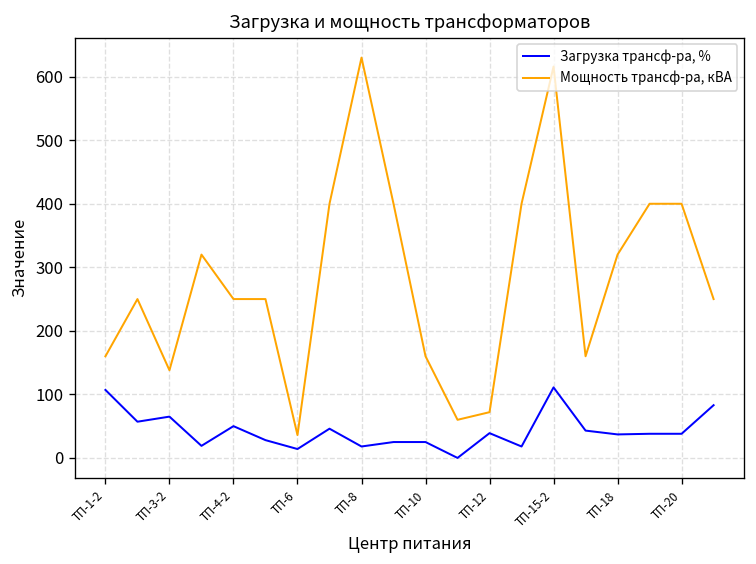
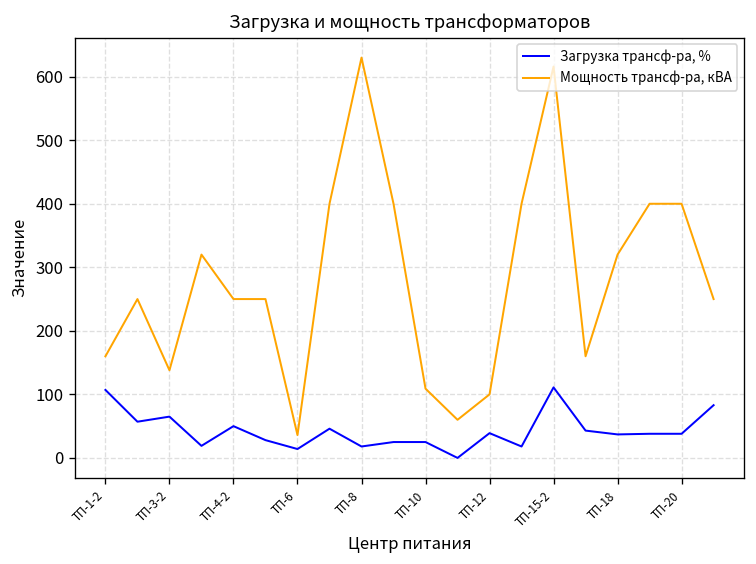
Мощность трансф-ра, кВА, ТП-10: 160 -> 110
Мощность трансф-ра, кВА, ТП-12: 70 -> 100
